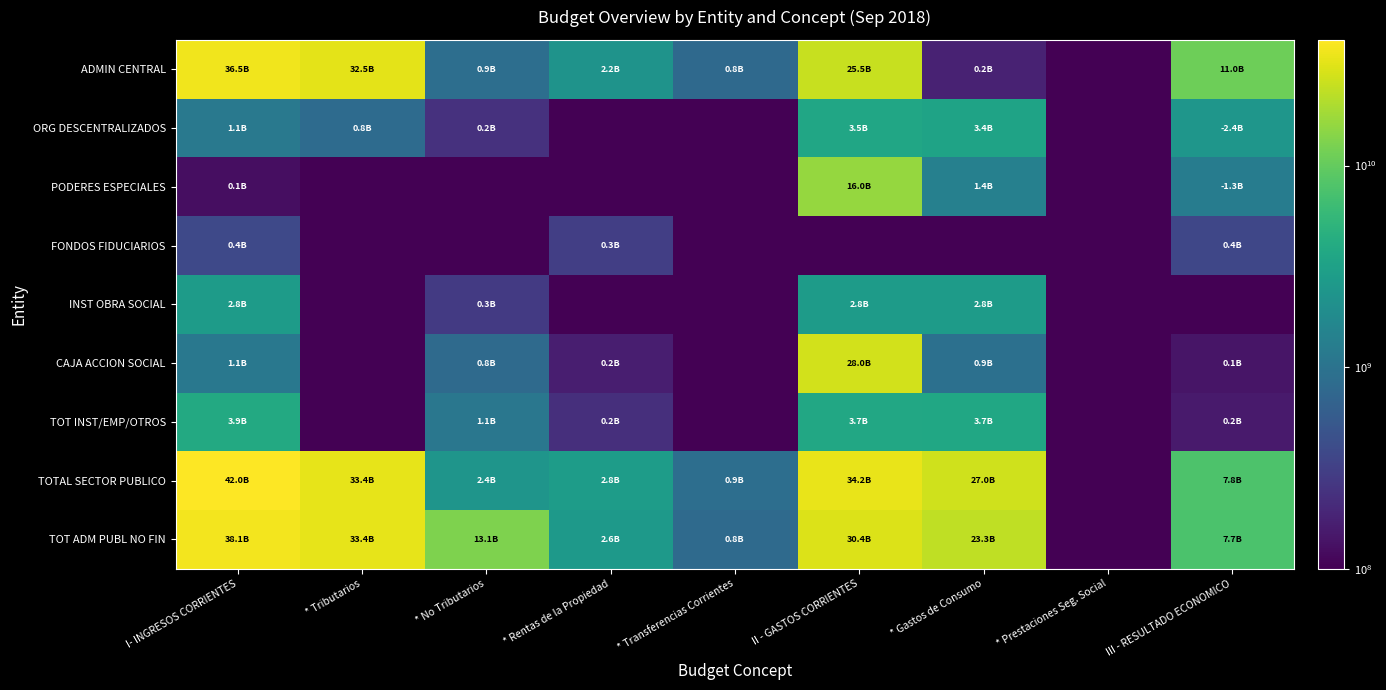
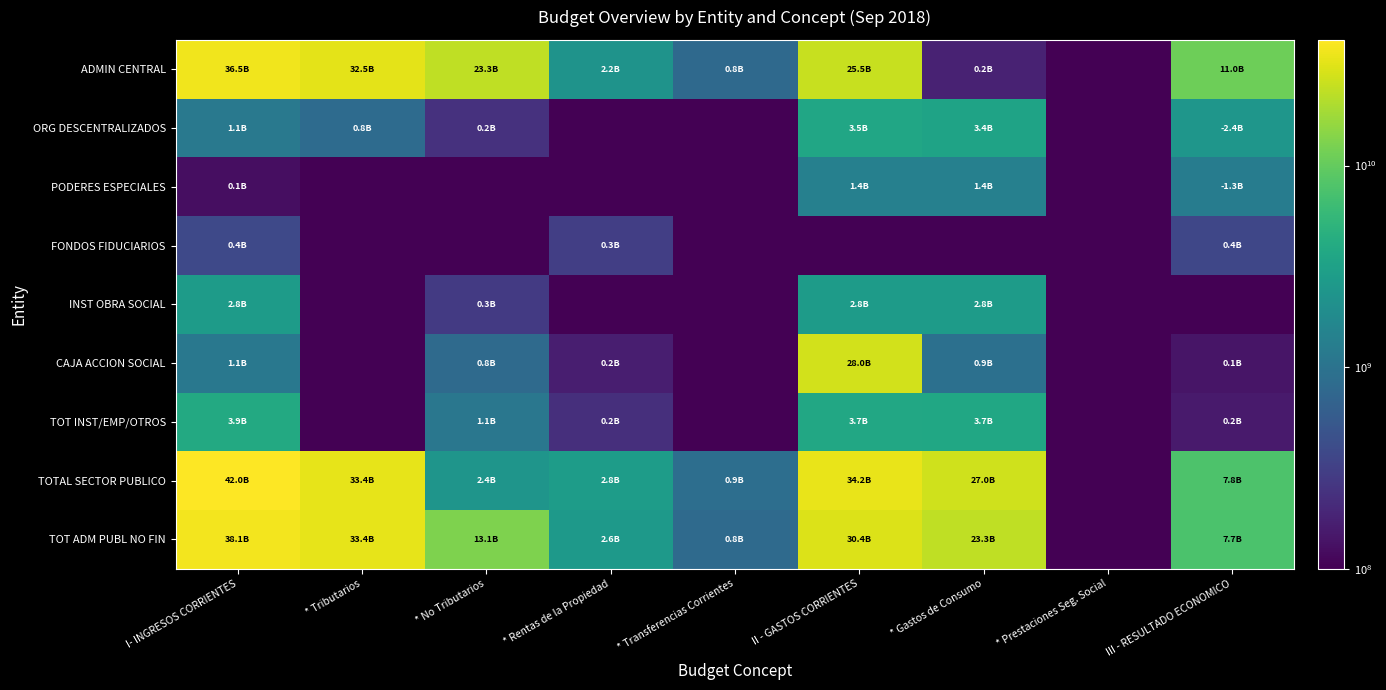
ADMIN CENTRAL, * No Tributarios: 0.9B -> 23.3B
PODERES ESPECIALES, II - GASTOS CORRIENTES: 16.0B -> 1.4B
